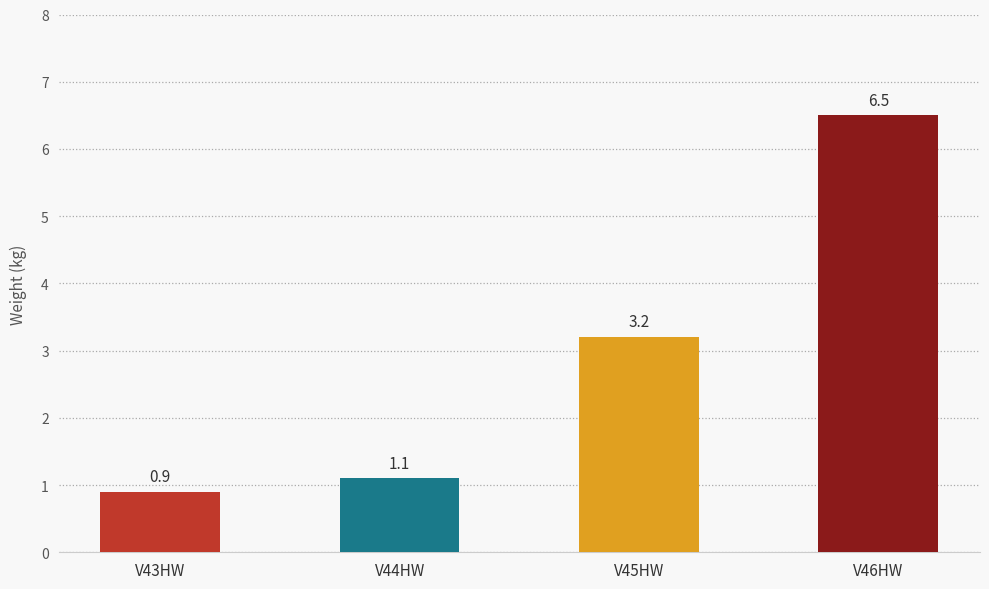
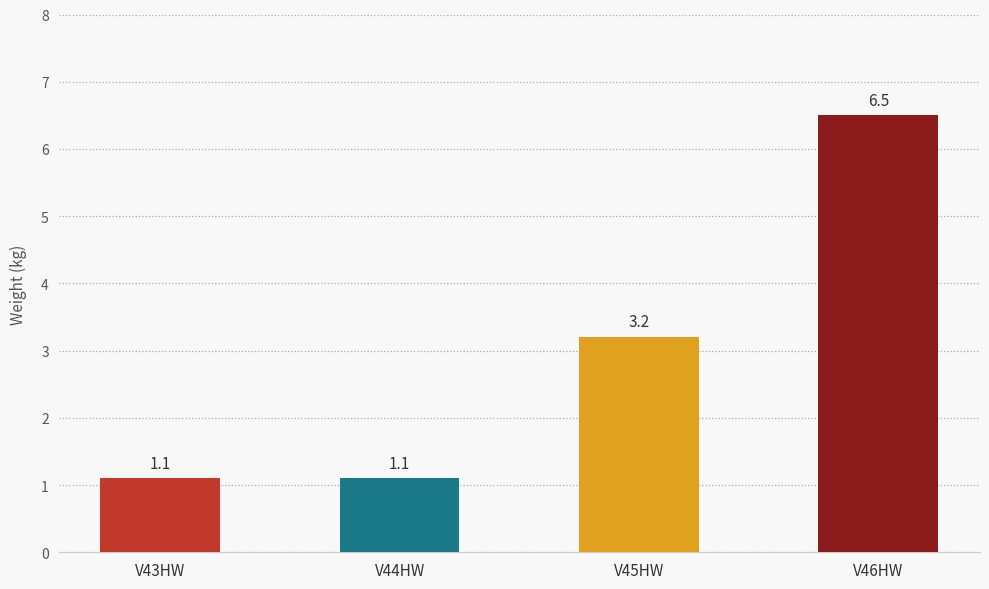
V43HW: 0.9 -> 1.1
